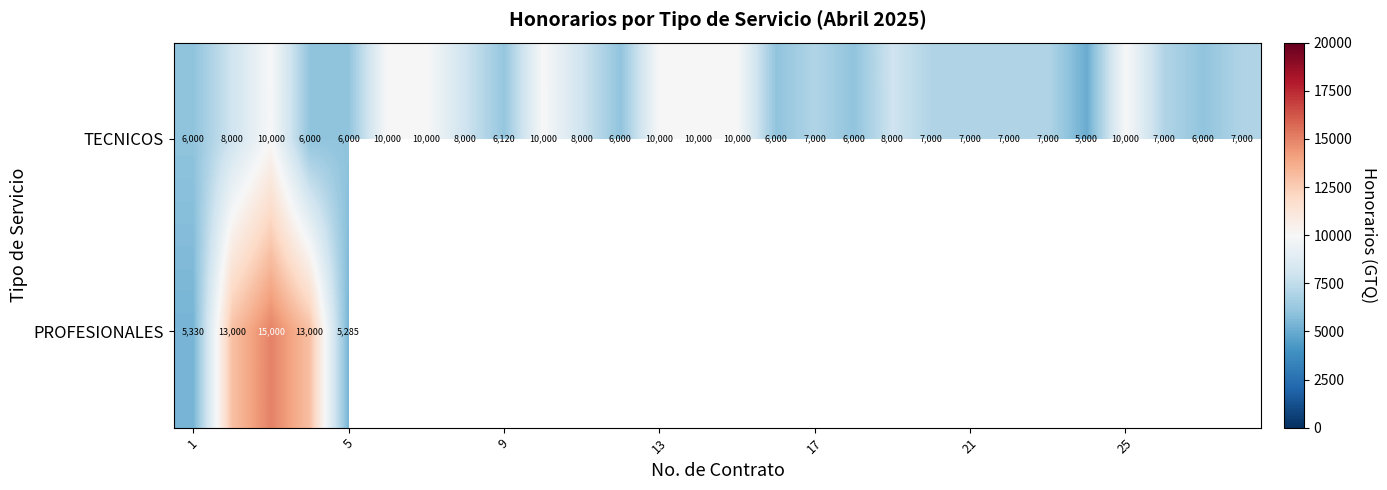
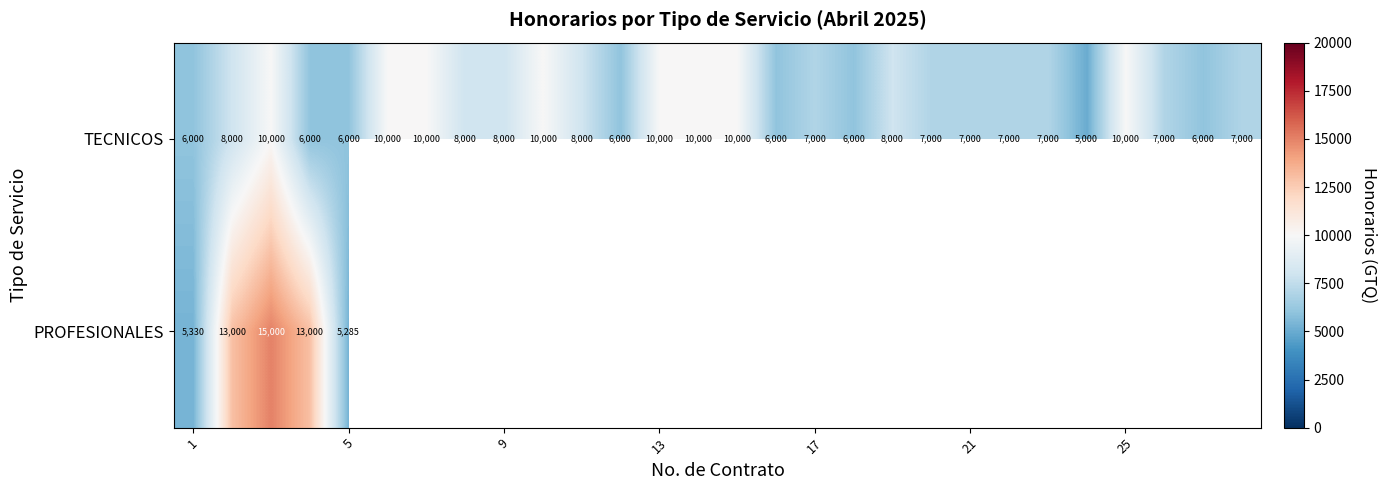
TECNICOS, 9: 6,120 -> 8,000
